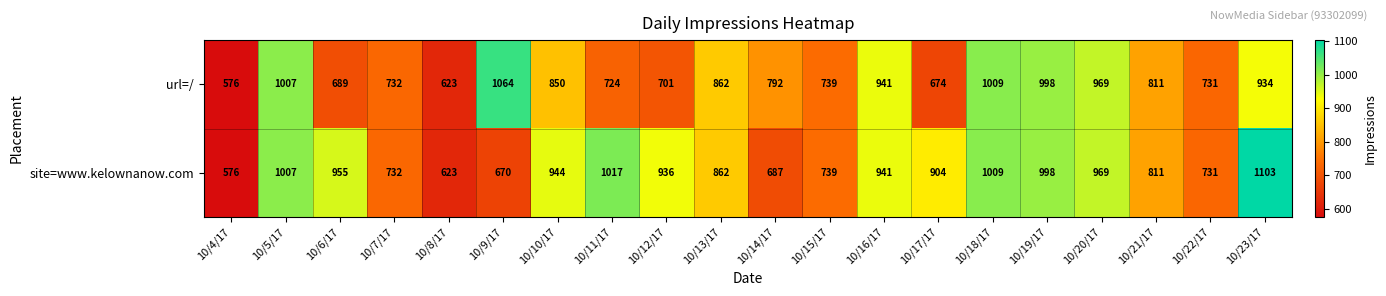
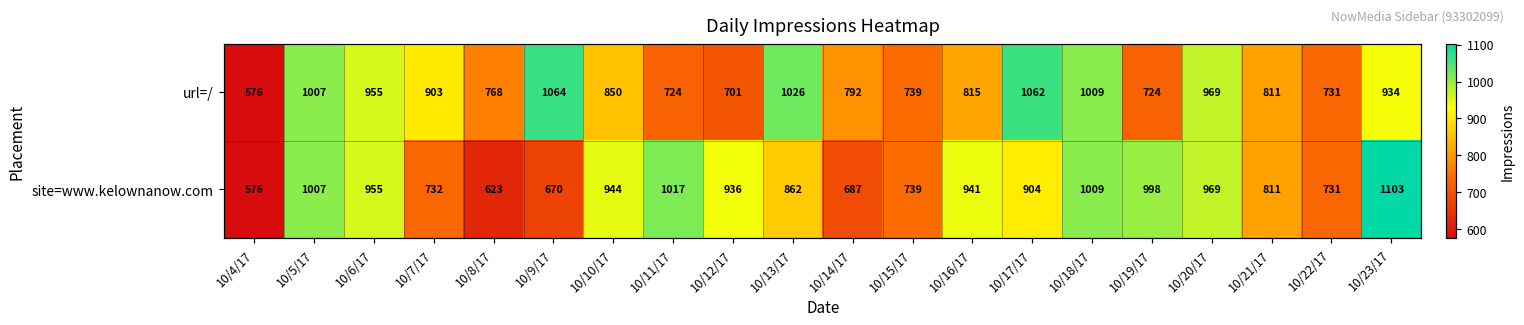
url=/, 10/6/17: 689 -> 955
url=/, 10/7/17: 732 -> 903
url=/, 10/8/17: 623 -> 768
url=/, 10/13/17: 862 -> 1026
url=/, 10/16/17: 941 -> 815
url=/, 10/17/17: 674 -> 1062
url=/, 10/19/17: 998 -> 724
